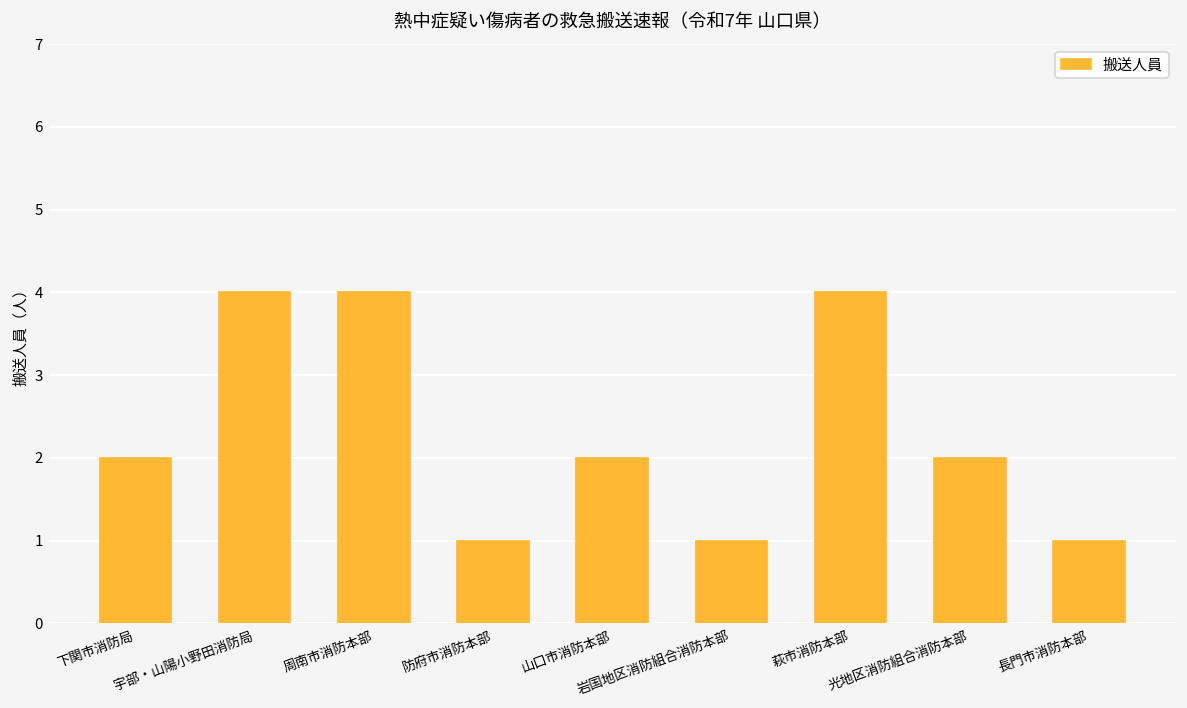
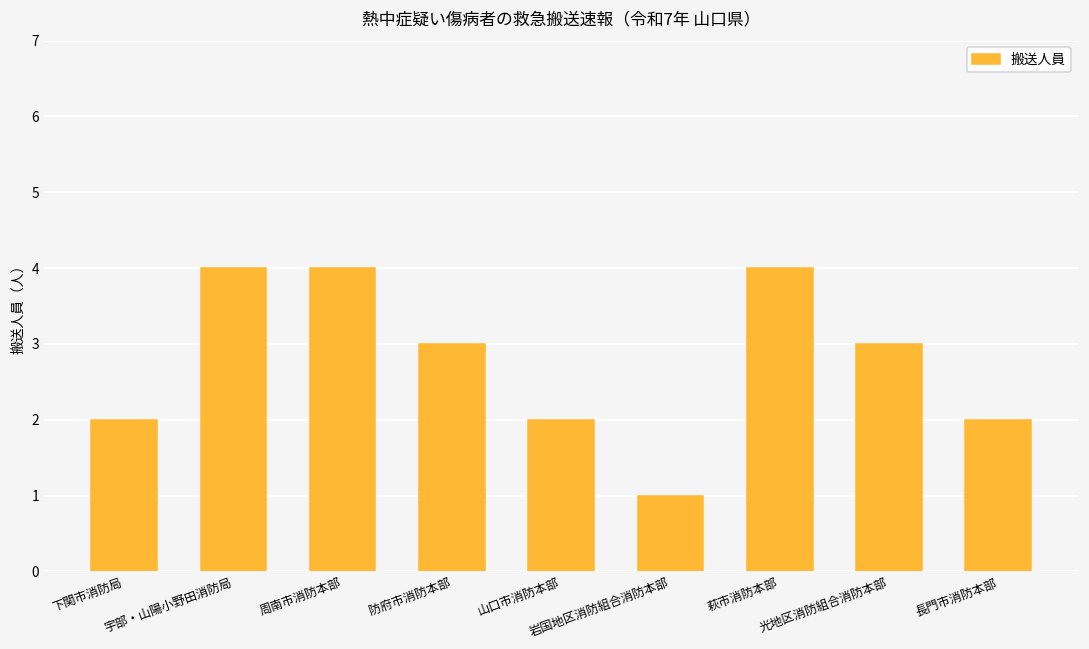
防府市消防本部: 1 -> 3
光地区消防組合消防本部: 2 -> 3
長門市消防本部: 1 -> 2
